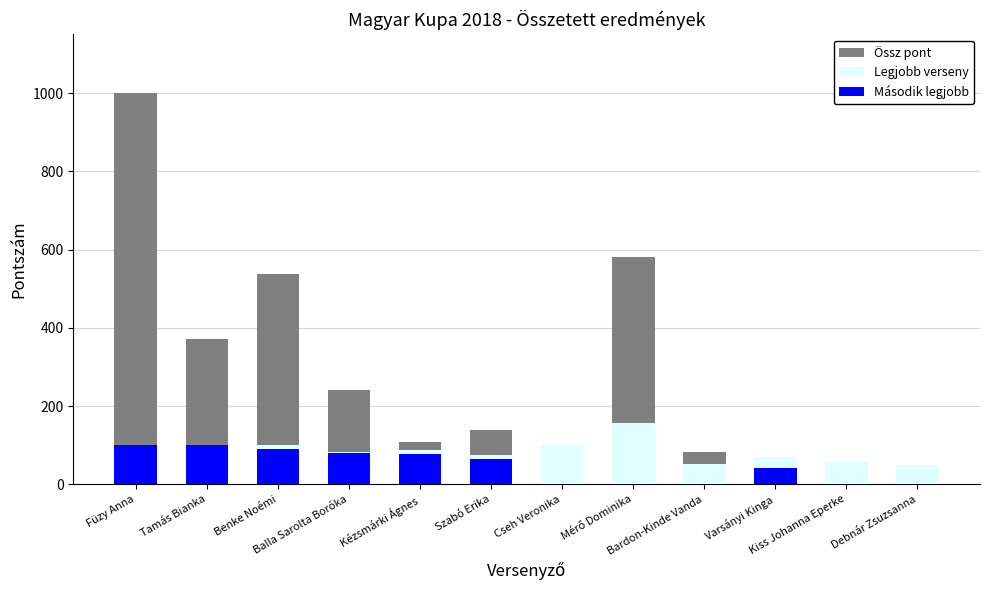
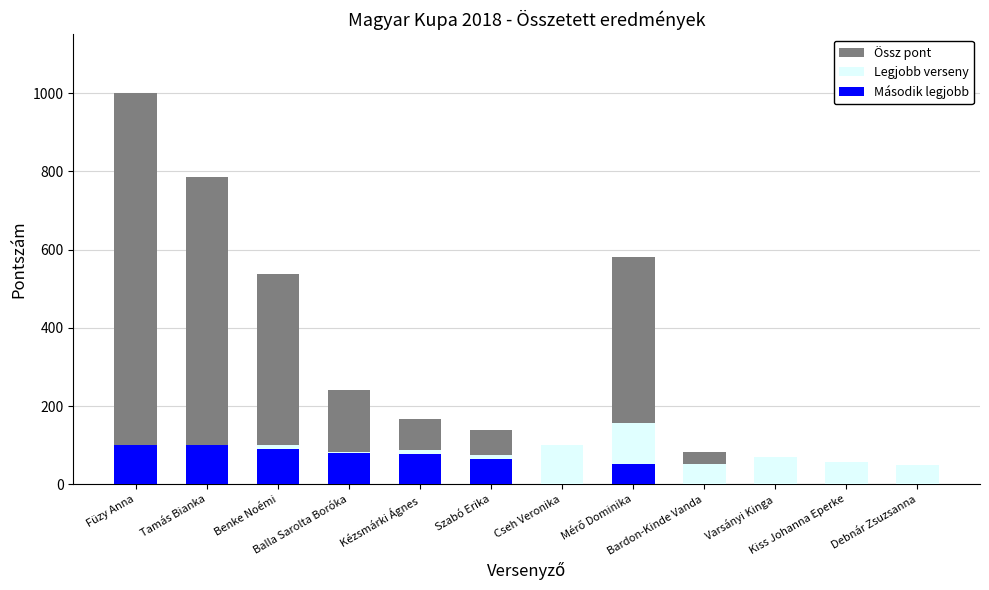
Össz pont, Tamás Bianka: 370 -> 780
Össz pont, Kézsmárki Ágnes: 110 -> 170
Második legjobb, Mérő Dominika: 0 -> 50
Második legjobb, Varsányi Kinga: 40 -> 0
